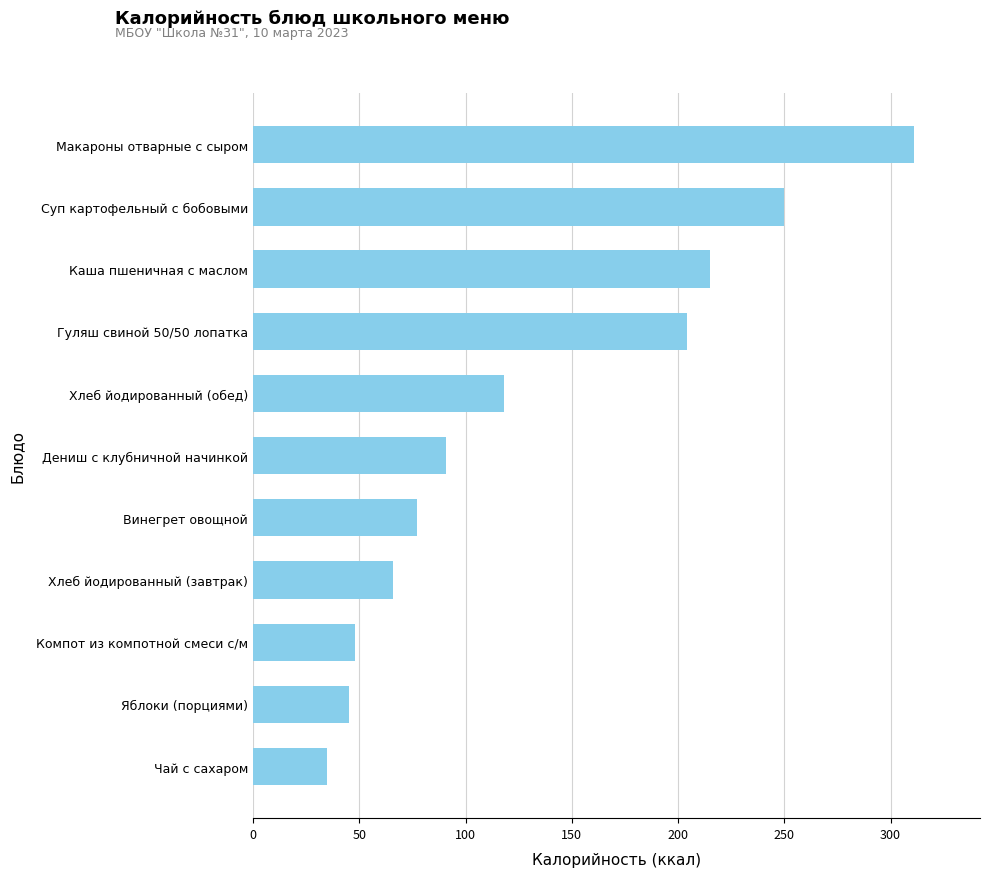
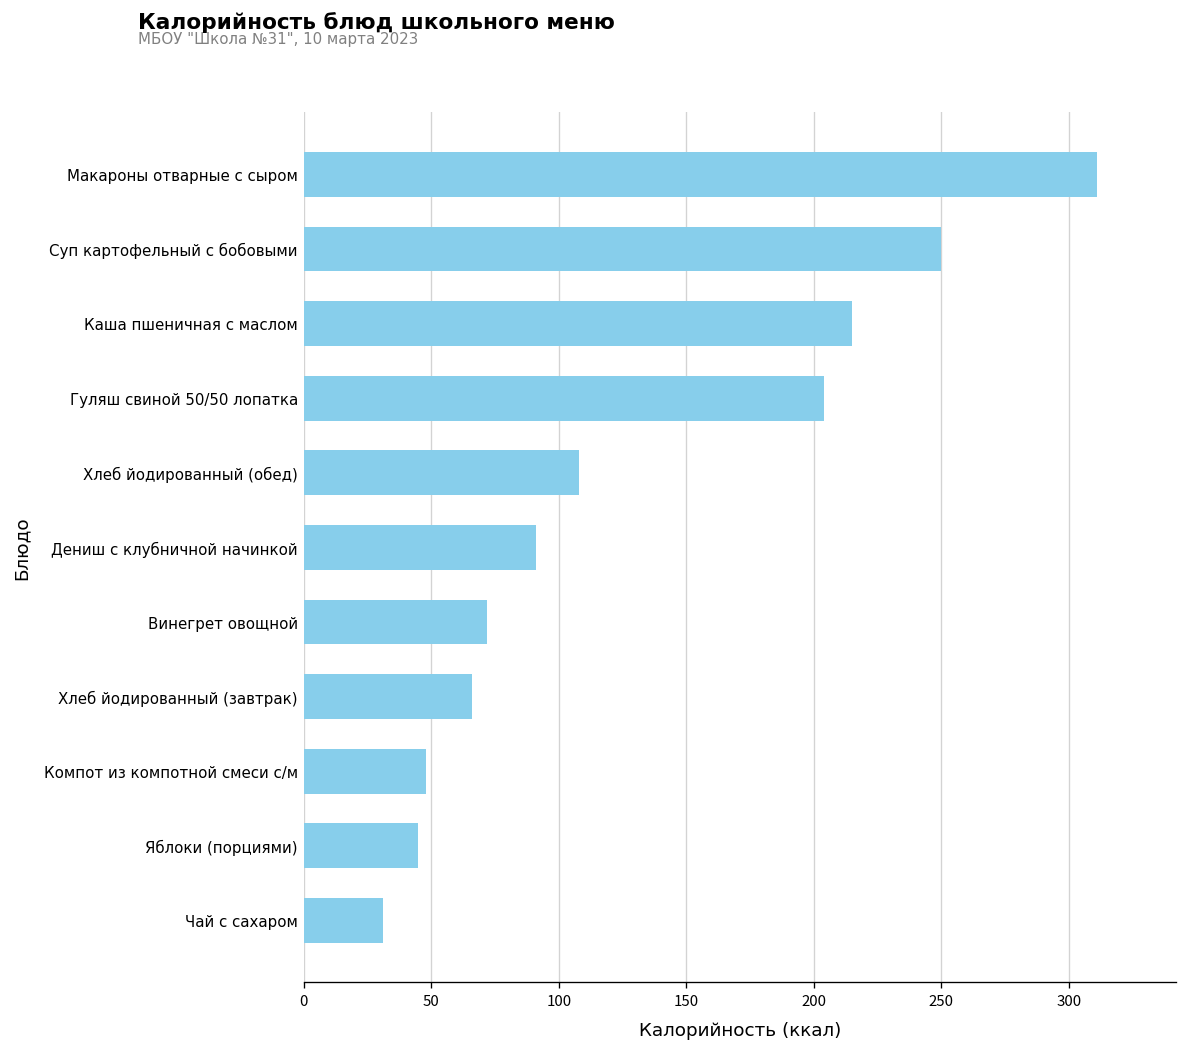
Хлеб йодированный (обед): 118 -> 108
Винегрет овощной: 77 -> 72
Чай с сахаром: 35 -> 31
